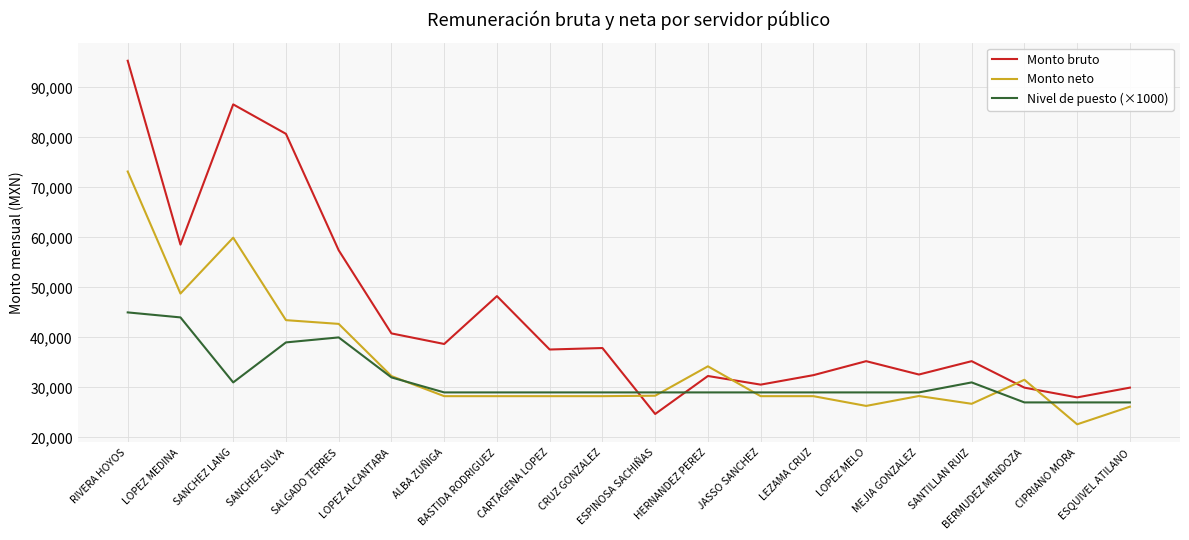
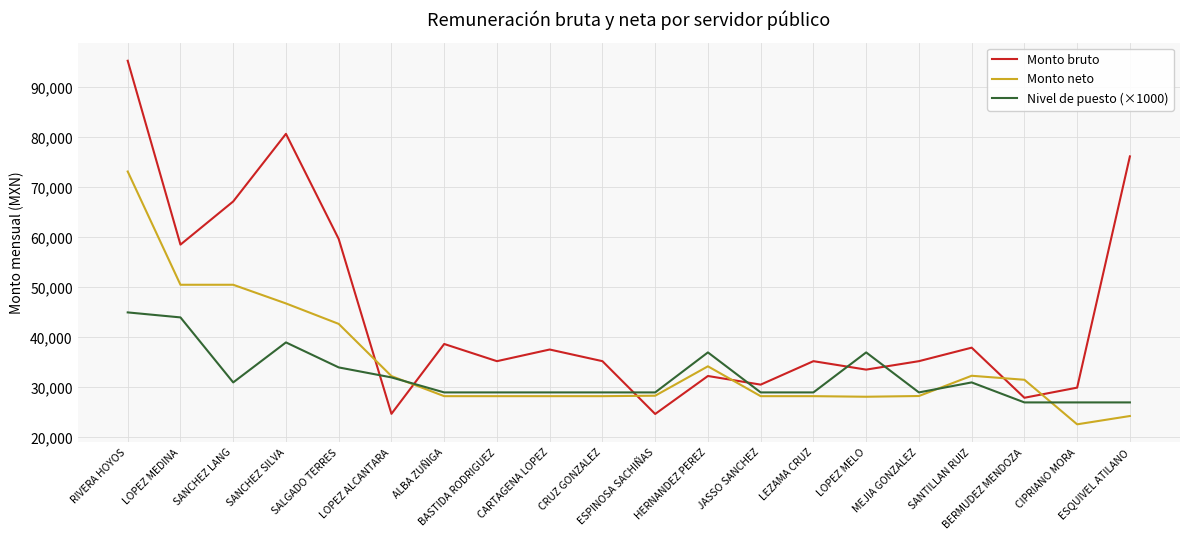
Monto neto, LOPEZ MEDINA: 49,000 -> 51,000
Monto bruto, SANCHEZ LANG: 87,000 -> 67,000
Monto neto, SANCHEZ LANG: 60,000 -> 51,000
Monto neto, SANCHEZ SILVA: 43,000 -> 47,000
Monto bruto, SALGADO TERRES: 57,000 -> 60,000
Nivel de puesto (×1000), SALGADO TERRES: 40,000 -> 34,000
Monto bruto, LOPEZ ALCANTARA: 41,000 -> 25,000
Monto bruto, BASTIDA RODRIGUEZ: 48,000 -> 35,000
Monto bruto, CRUZ GONZALEZ: 38,000 -> 35,000
Nivel de puesto (×1000), HERNANDEZ PEREZ: 29,000 -> 37,000
Monto bruto, LEZAMA CRUZ: 32,000 -> 35,000
Monto bruto, LOPEZ MELO: 35,000 -> 34,000
Monto neto, LOPEZ MELO: 26,000 -> 28,000
Nivel de puesto (×1000), LOPEZ MELO: 29,000 -> 37,000
Monto bruto, MEJIA GONZALEZ: 33,000 -> 35,000
Monto bruto, SANTILLAN RUIZ: 35,000 -> 38,000
Monto neto, SANTILLAN RUIZ: 27,000 -> 32,000
Monto bruto, BERMUDEZ MENDOZA: 30,000 -> 28,000
Monto bruto, CIPRIANO MORA: 28,000 -> 30,000
Monto bruto, ESQUIVEL ATILANO: 30,000 -> 76,000
Monto neto, ESQUIVEL ATILANO: 26,000 -> 24,000
